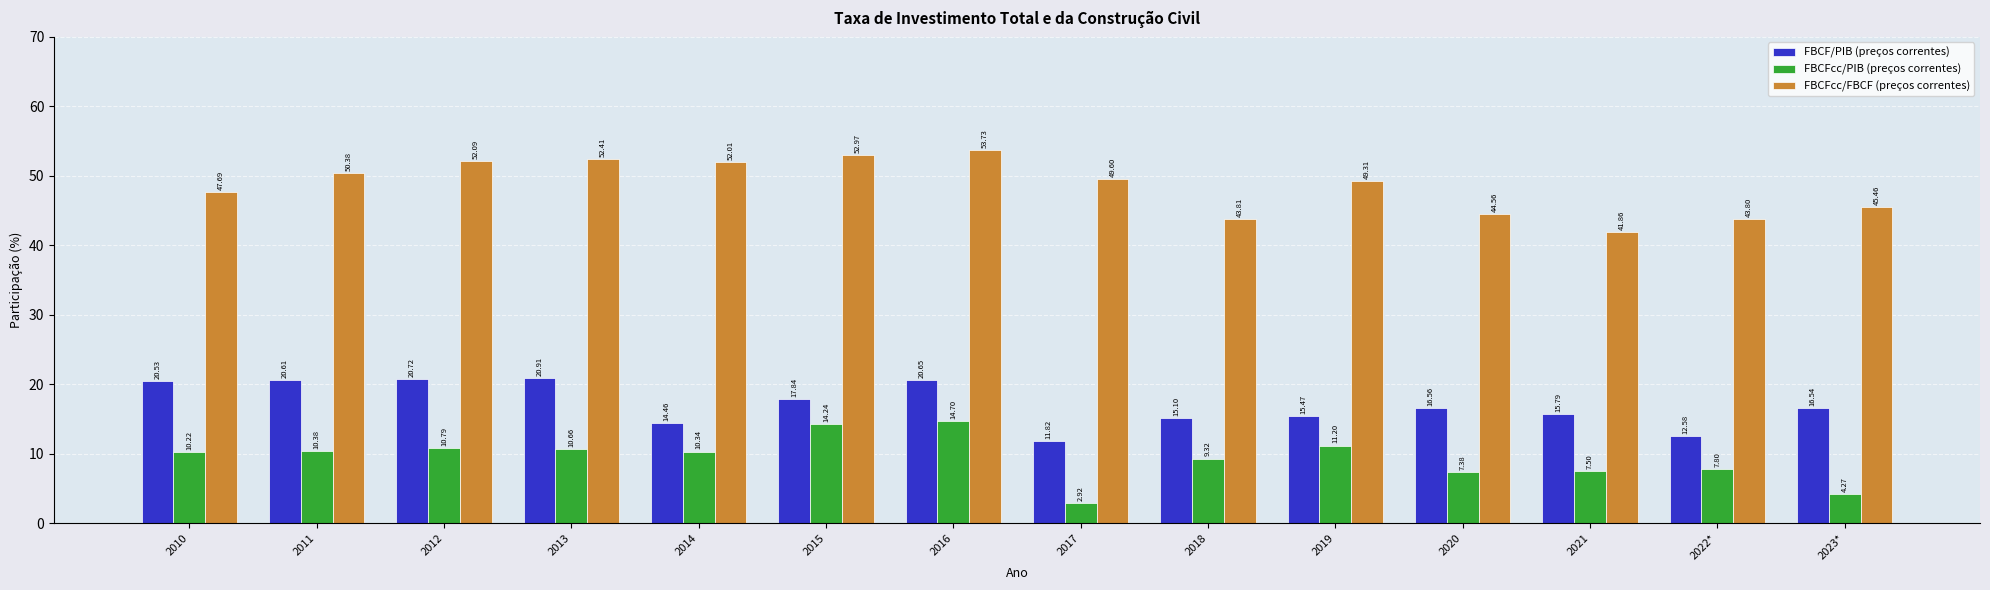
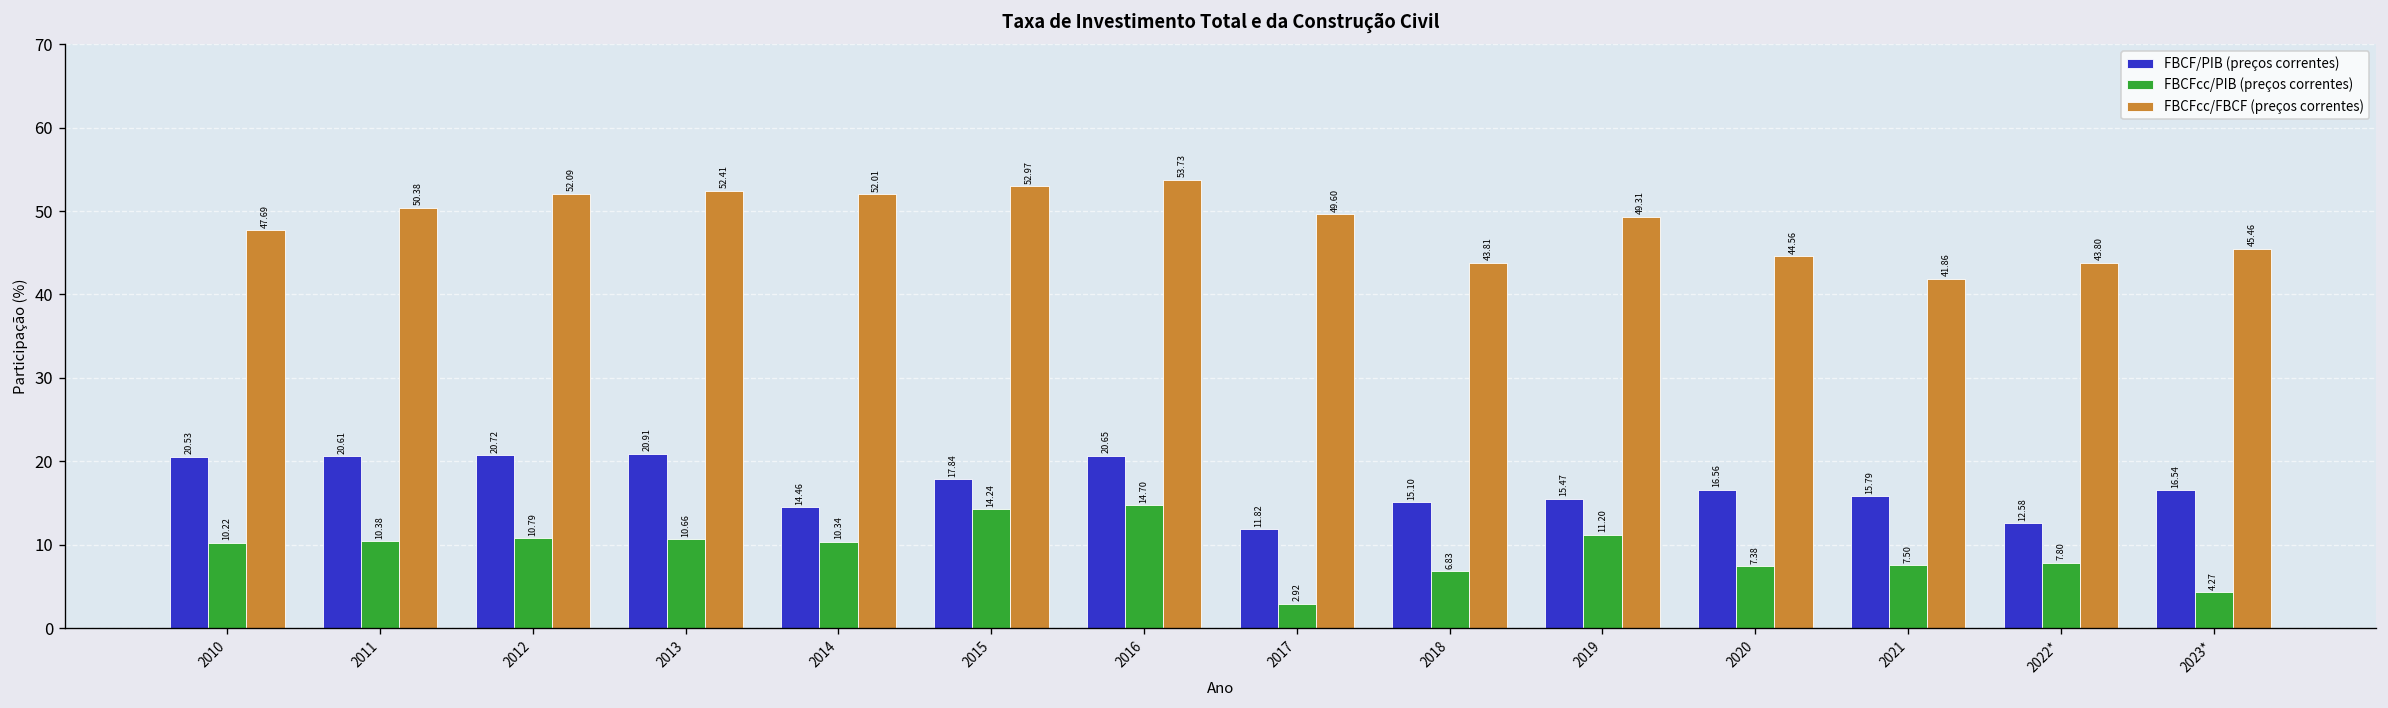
FBCFcc/PIB (preços correntes), 2018: 9.32 -> 6.83
